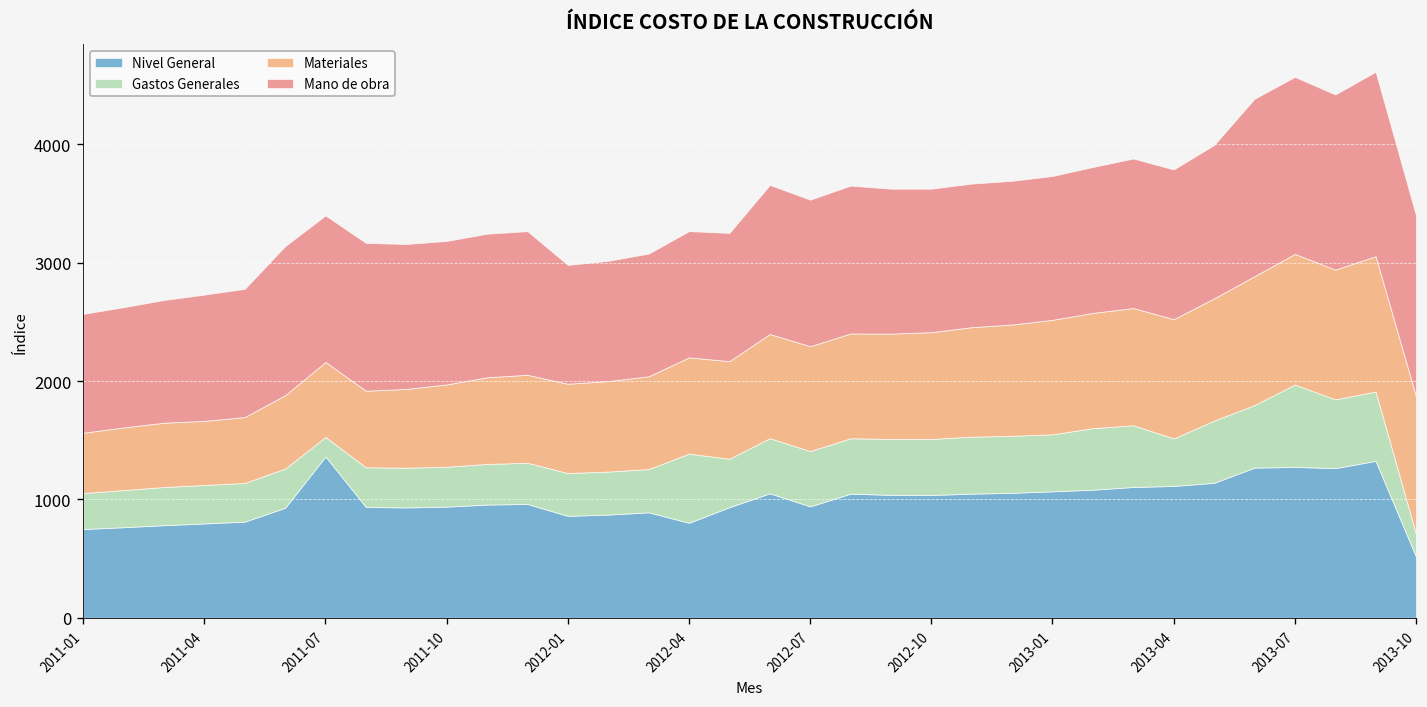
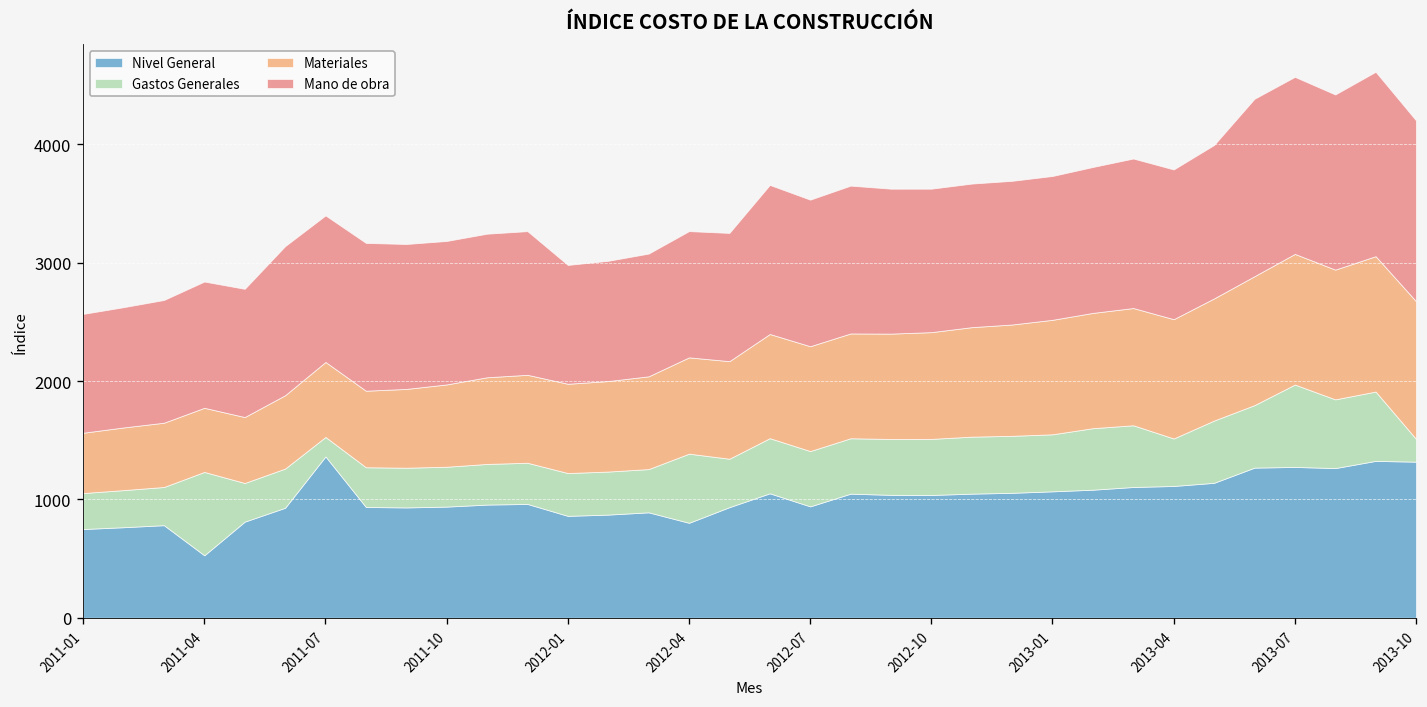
Nivel General, 2011-04: 800 -> 500
Gastos Generales, 2011-04: 300 -> 700
Nivel General, 2013-10: 500 -> 1300
